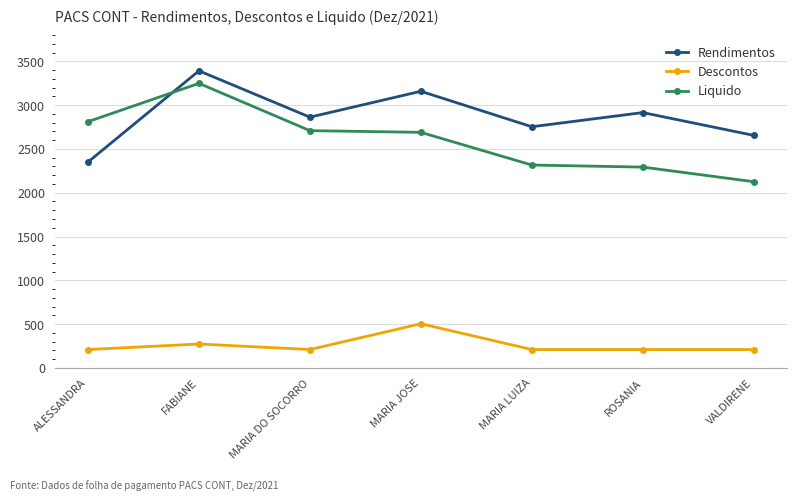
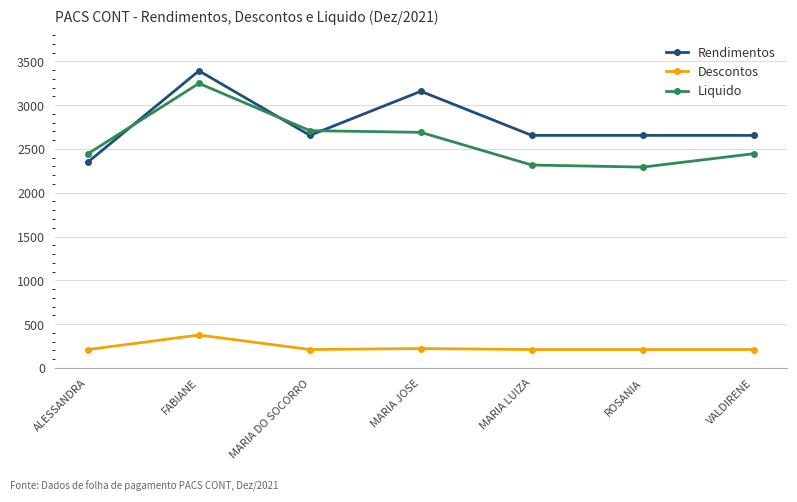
Liquido, ALESSANDRA: 2800 -> 2400
Descontos, FABIANE: 300 -> 400
Rendimentos, MARIA DO SOCORRO: 2900 -> 2700
Descontos, MARIA JOSE: 500 -> 200
Rendimentos, MARIA LUIZA: 2800 -> 2700
Rendimentos, ROSANIA: 2900 -> 2700
Liquido, VALDIRENE: 2100 -> 2400
